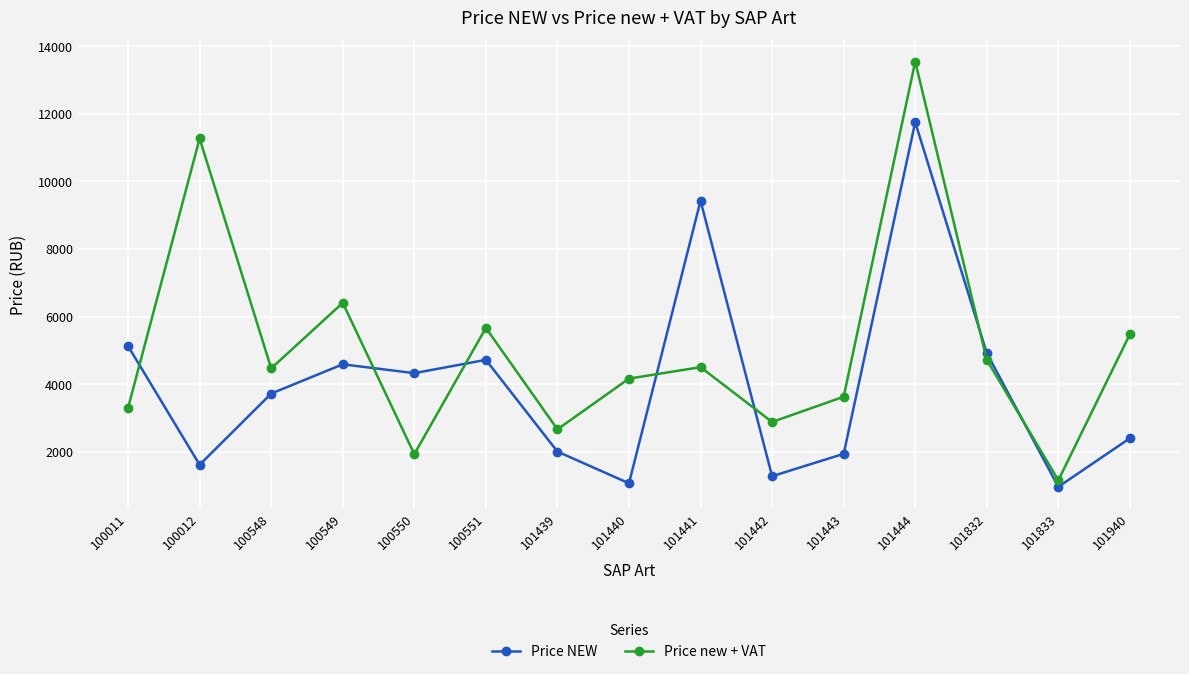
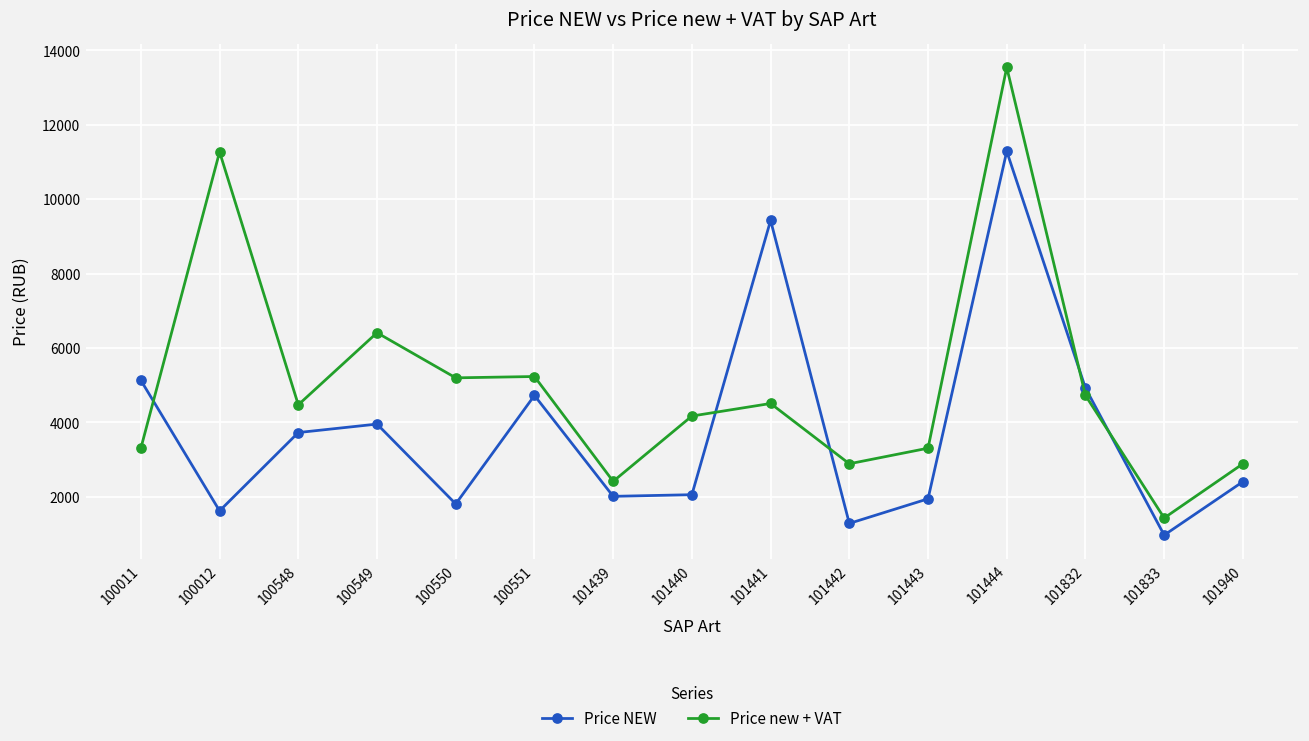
Price NEW, 100549: 4600 -> 4000
Price NEW, 100550: 4300 -> 1800
Price new + VAT, 100550: 1900 -> 5200
Price new + VAT, 100551: 5700 -> 5200
Price new + VAT, 101439: 2700 -> 2400
Price NEW, 101440: 1100 -> 2100
Price new + VAT, 101443: 3600 -> 3300
Price NEW, 101444: 11800 -> 11300
Price new + VAT, 101833: 1200 -> 1400
Price new + VAT, 101940: 5500 -> 2900
